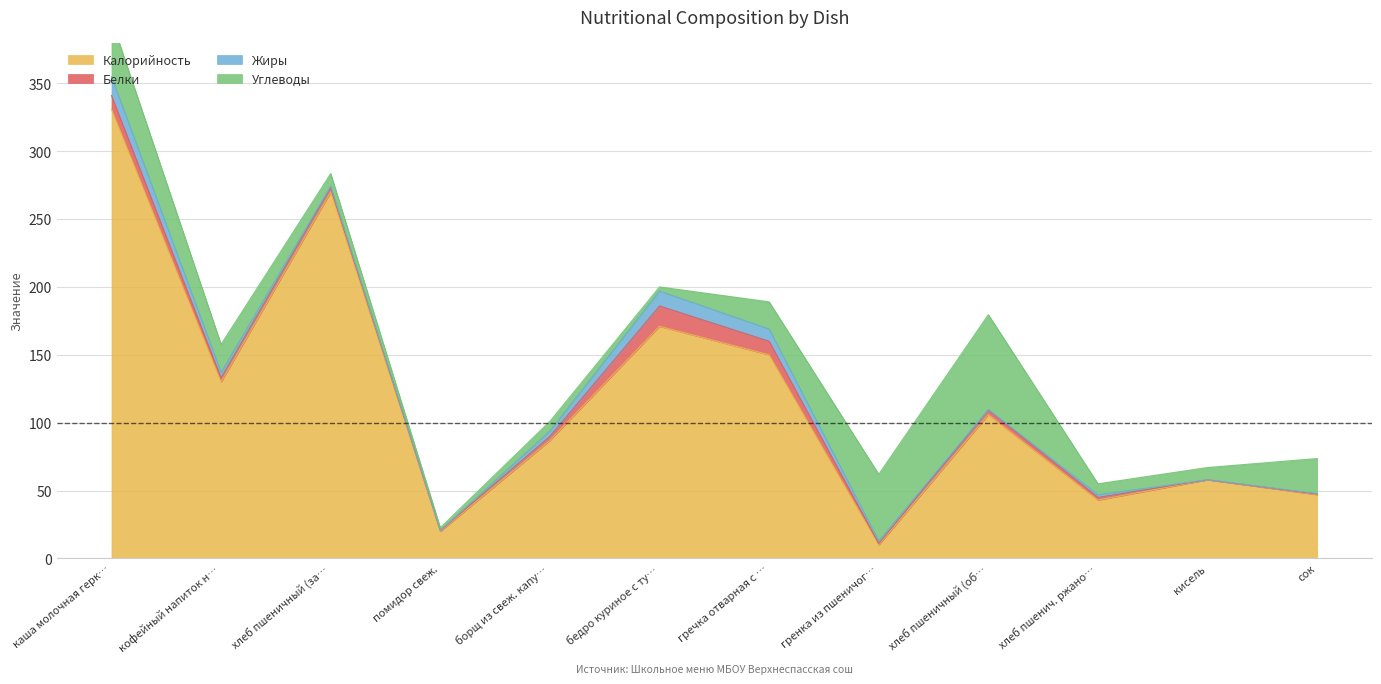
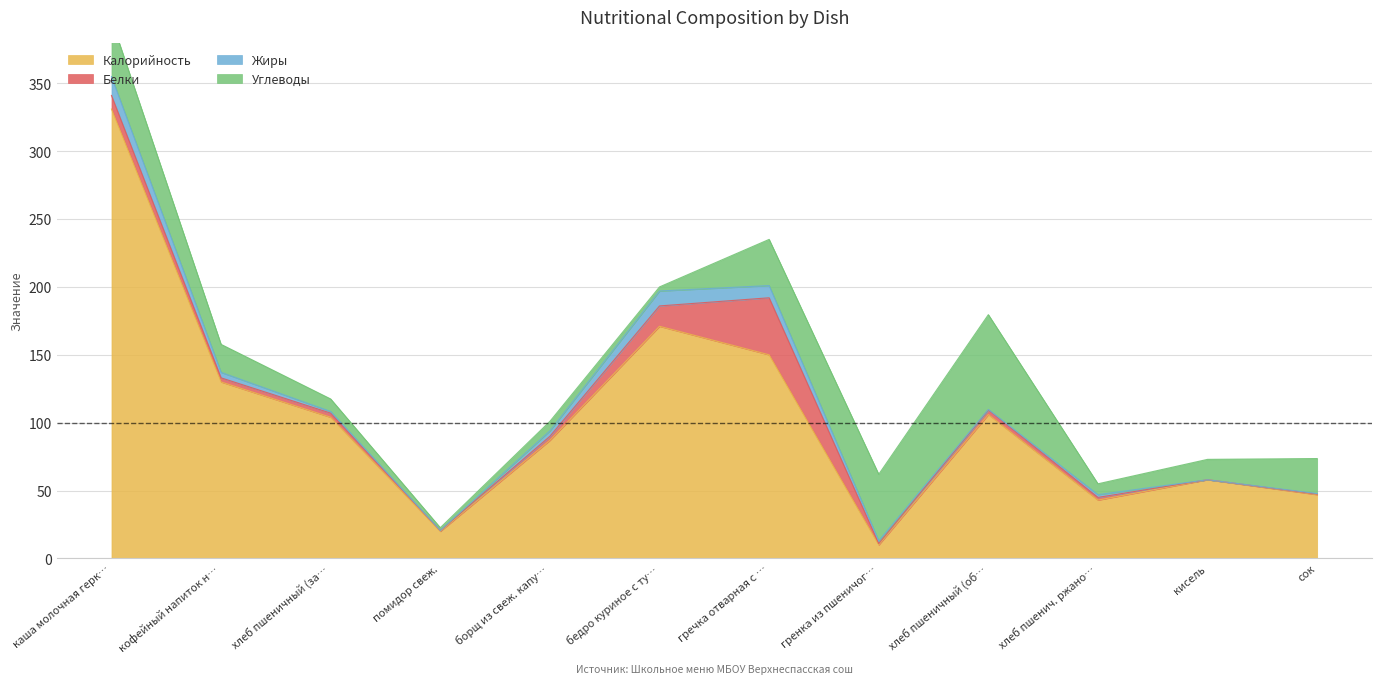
Калорийность, хлеб пшеничный (за…: 270 -> 104
Белки, гречка отварная с …: 10 -> 42
Углеводы, гречка отварная с …: 20 -> 34
Углеводы, кисель: 9 -> 15
